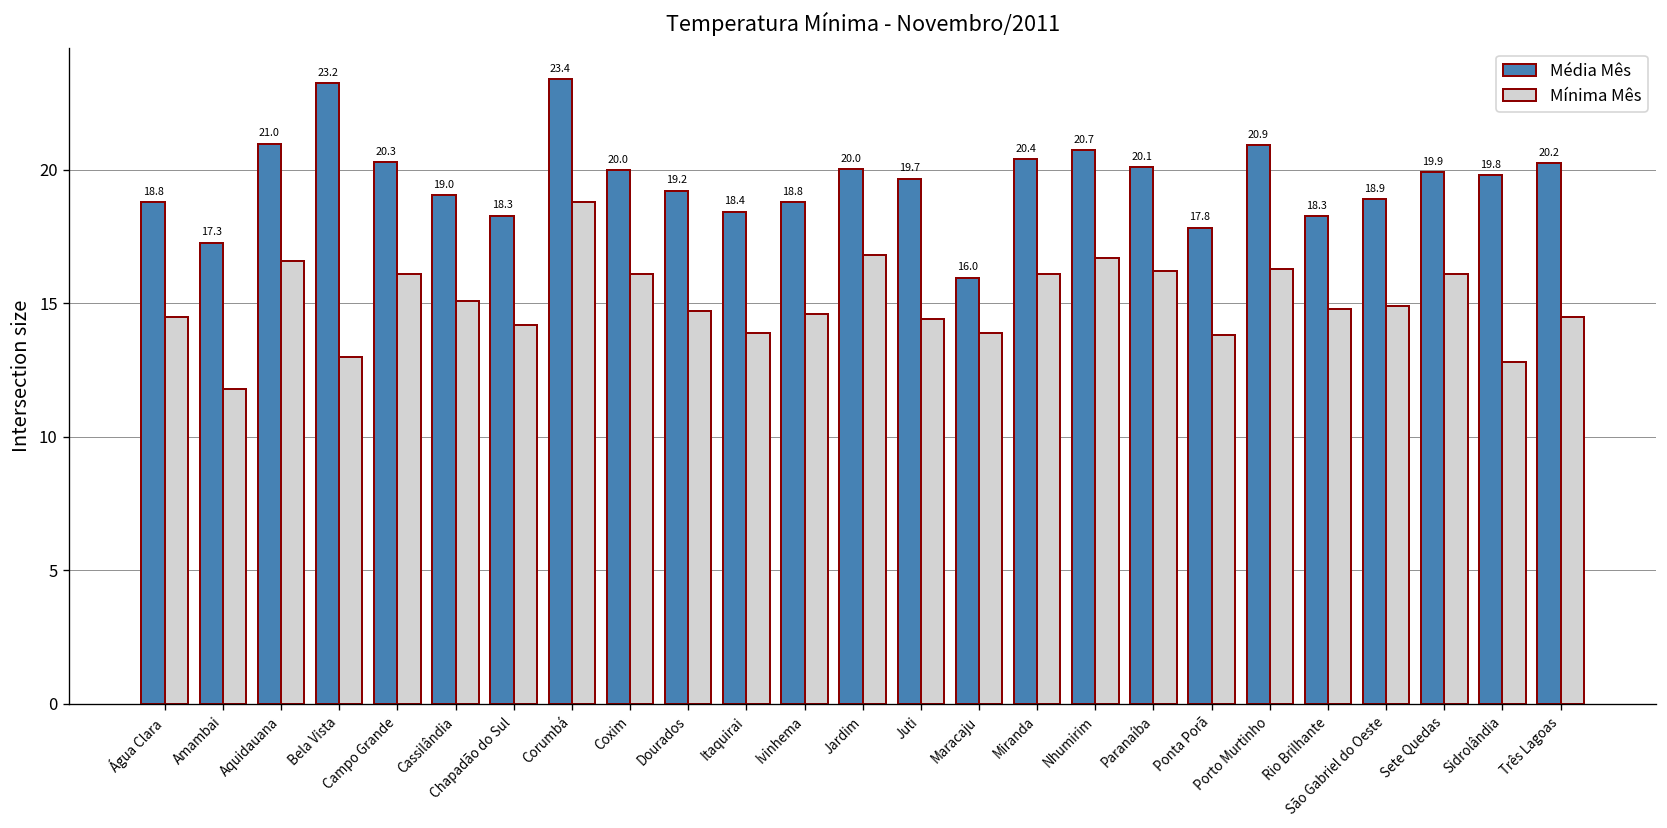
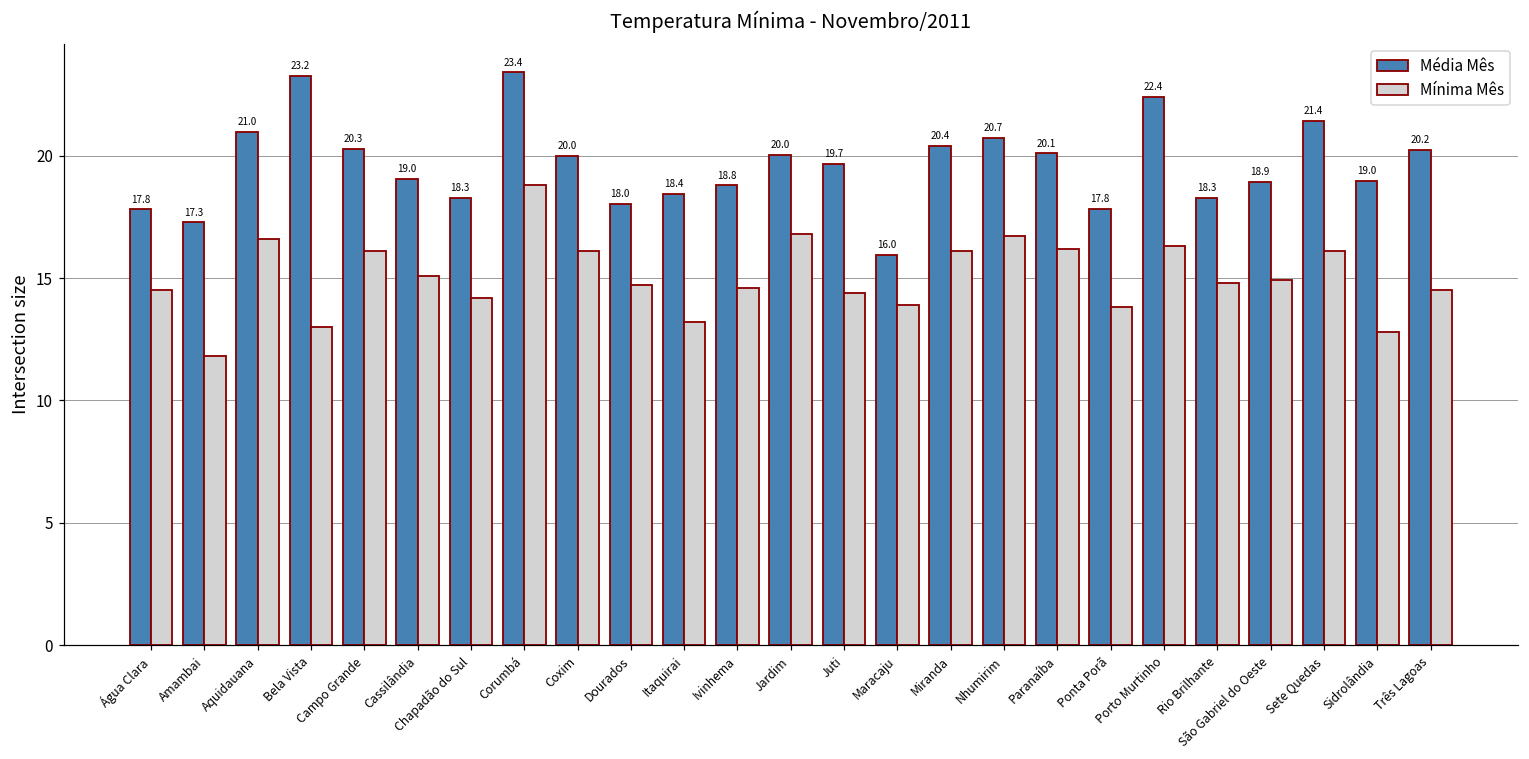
Média Mês, Água Clara: 18.8 -> 17.8
Média Mês, Dourados: 19.2 -> 18.0
Mínima Mês, Itaquirai: 13.9 -> 13.2
Média Mês, Porto Murtinho: 20.9 -> 22.4
Média Mês, Sete Quedas: 19.9 -> 21.4
Média Mês, Sidrolândia: 19.8 -> 19.0
